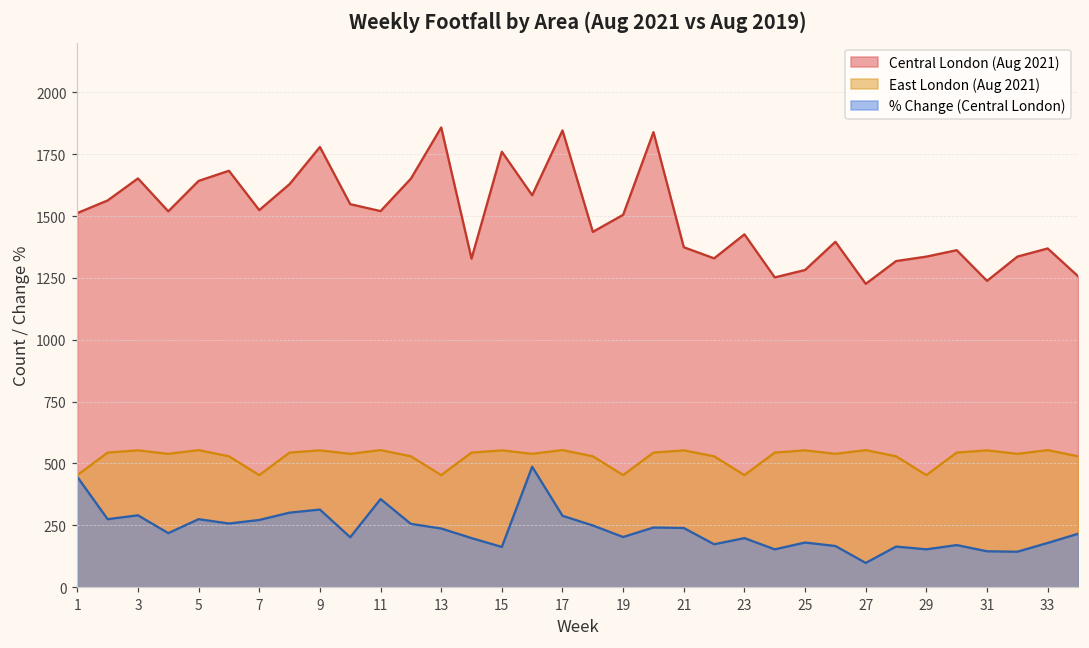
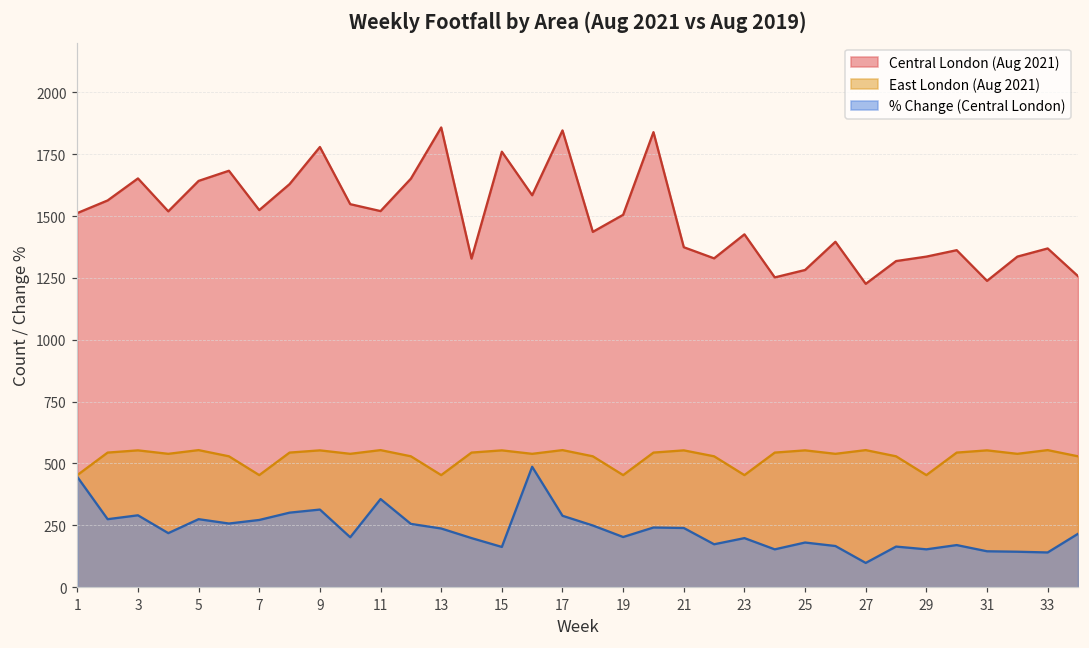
% Change (Central London), 33: 180 -> 140
